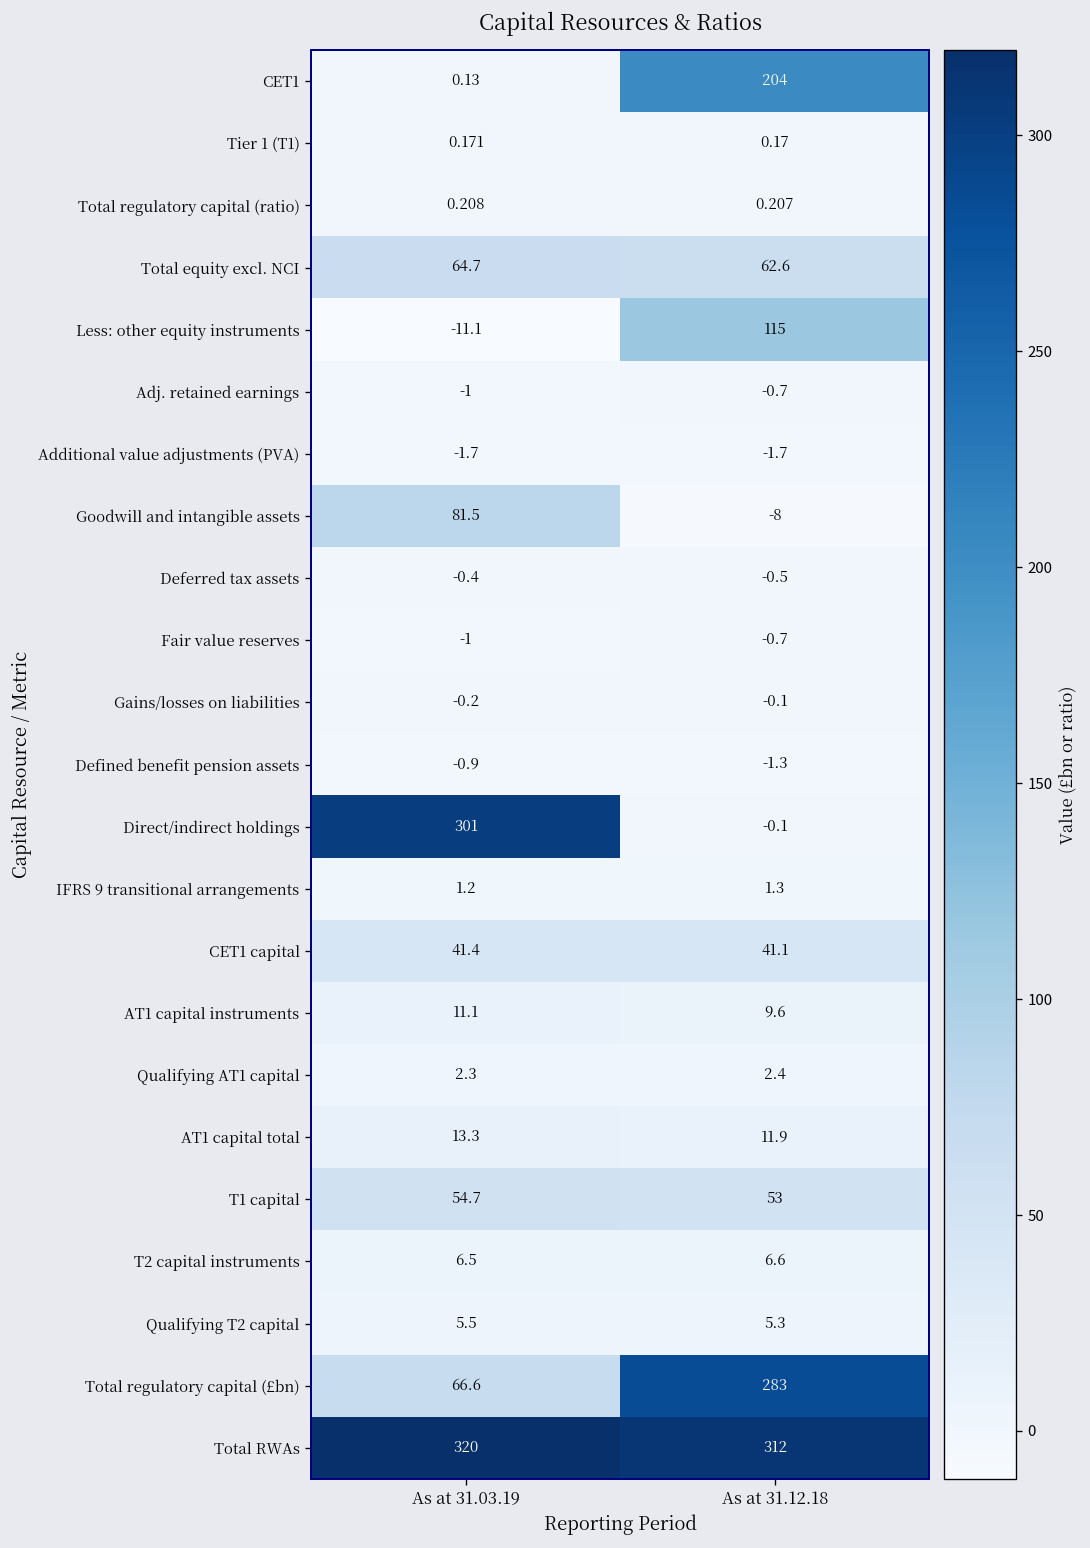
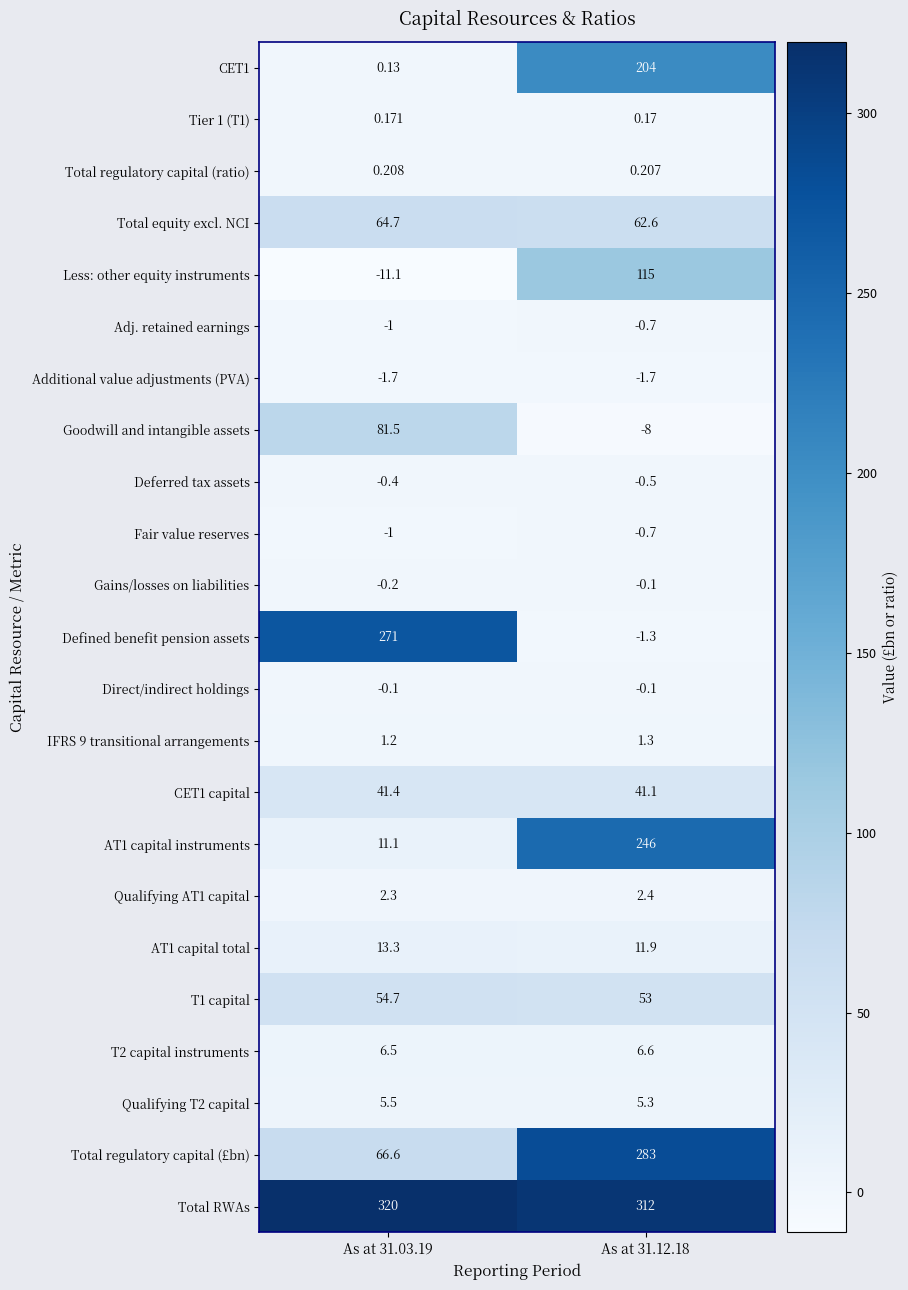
Defined benefit pension assets, As at 31.03.19: -0.9 -> 271
Direct/indirect holdings, As at 31.03.19: 301 -> -0.1
AT1 capital instruments, As at 31.12.18: 9.6 -> 246
